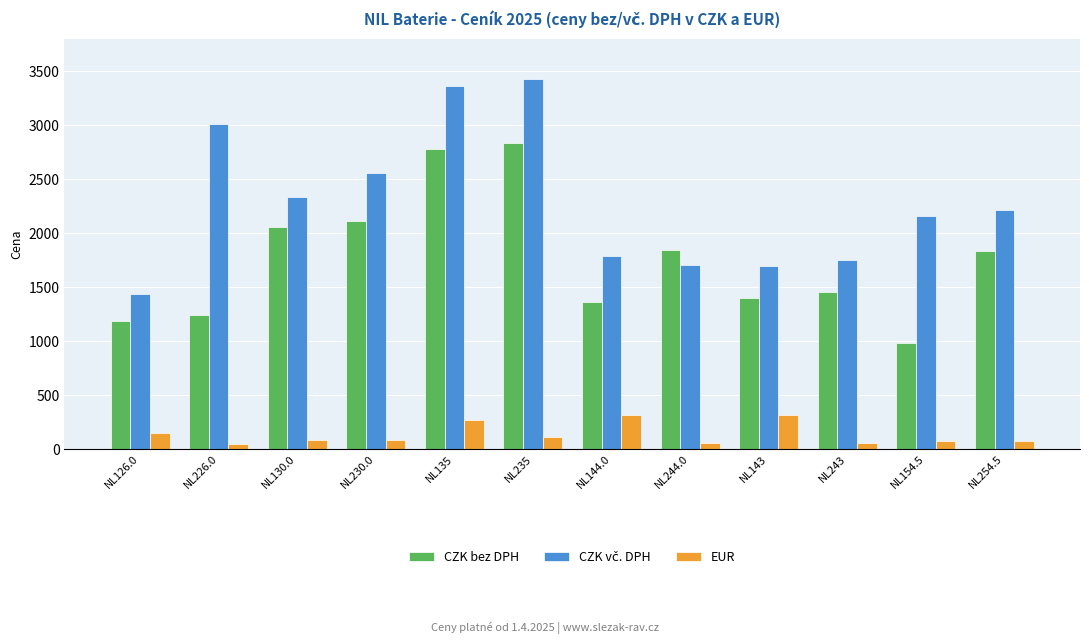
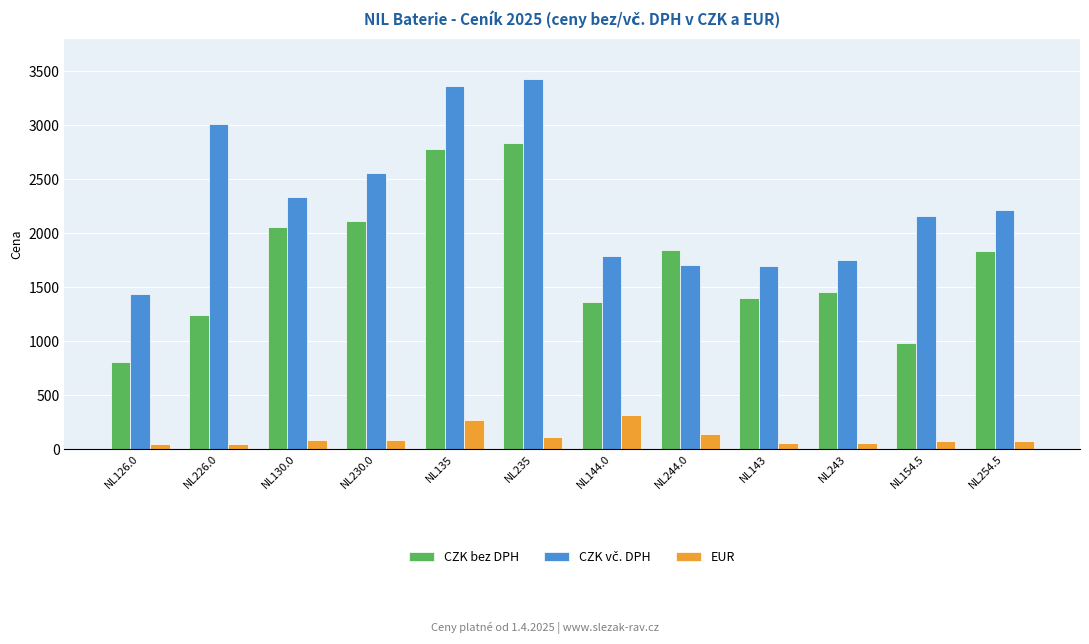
CZK bez DPH, NL126.0: 1190 -> 810
EUR, NL126.0: 150 -> 50
EUR, NL244.0: 60 -> 140
EUR, NL143: 320 -> 60
